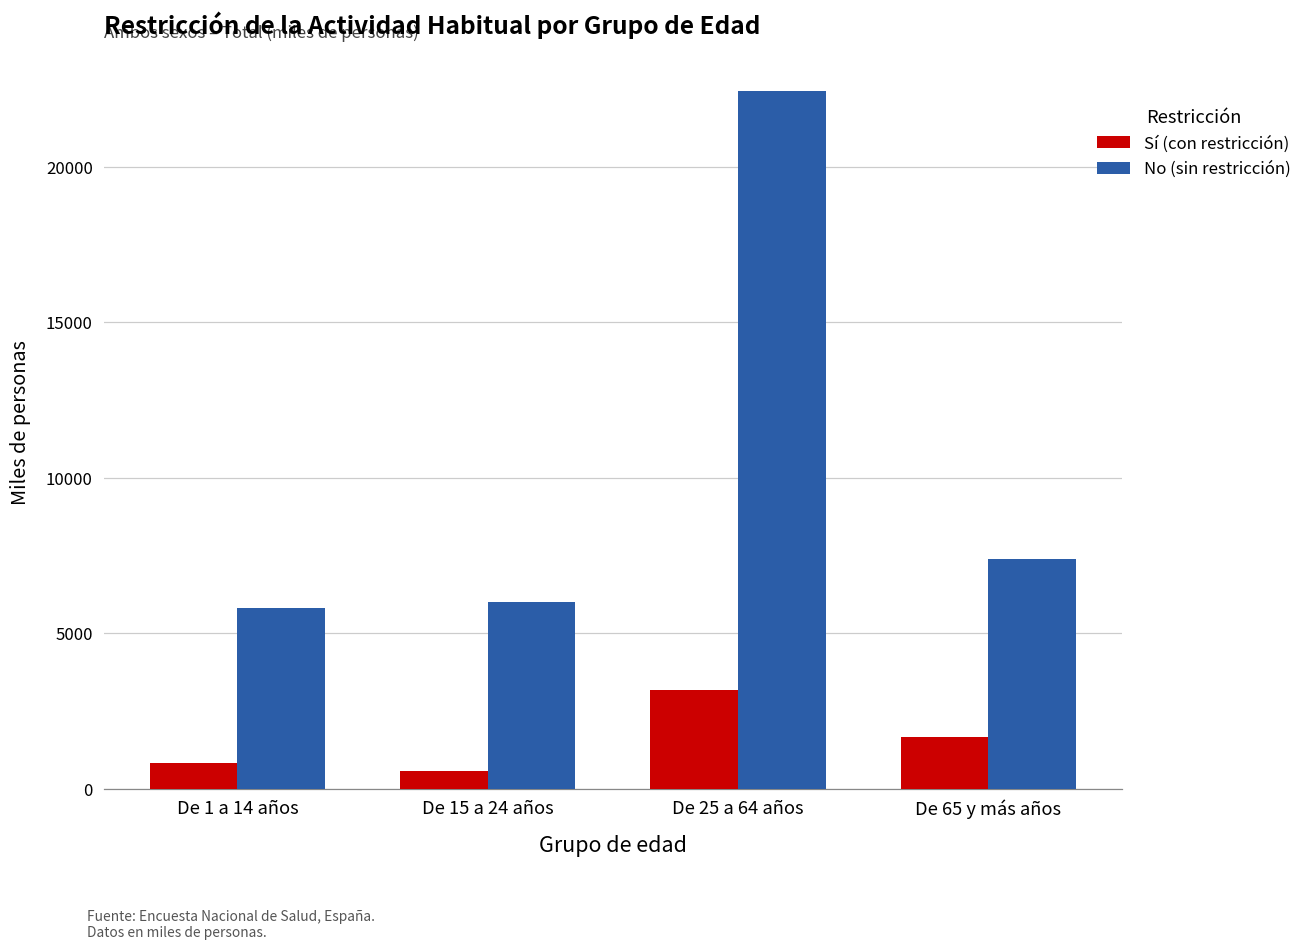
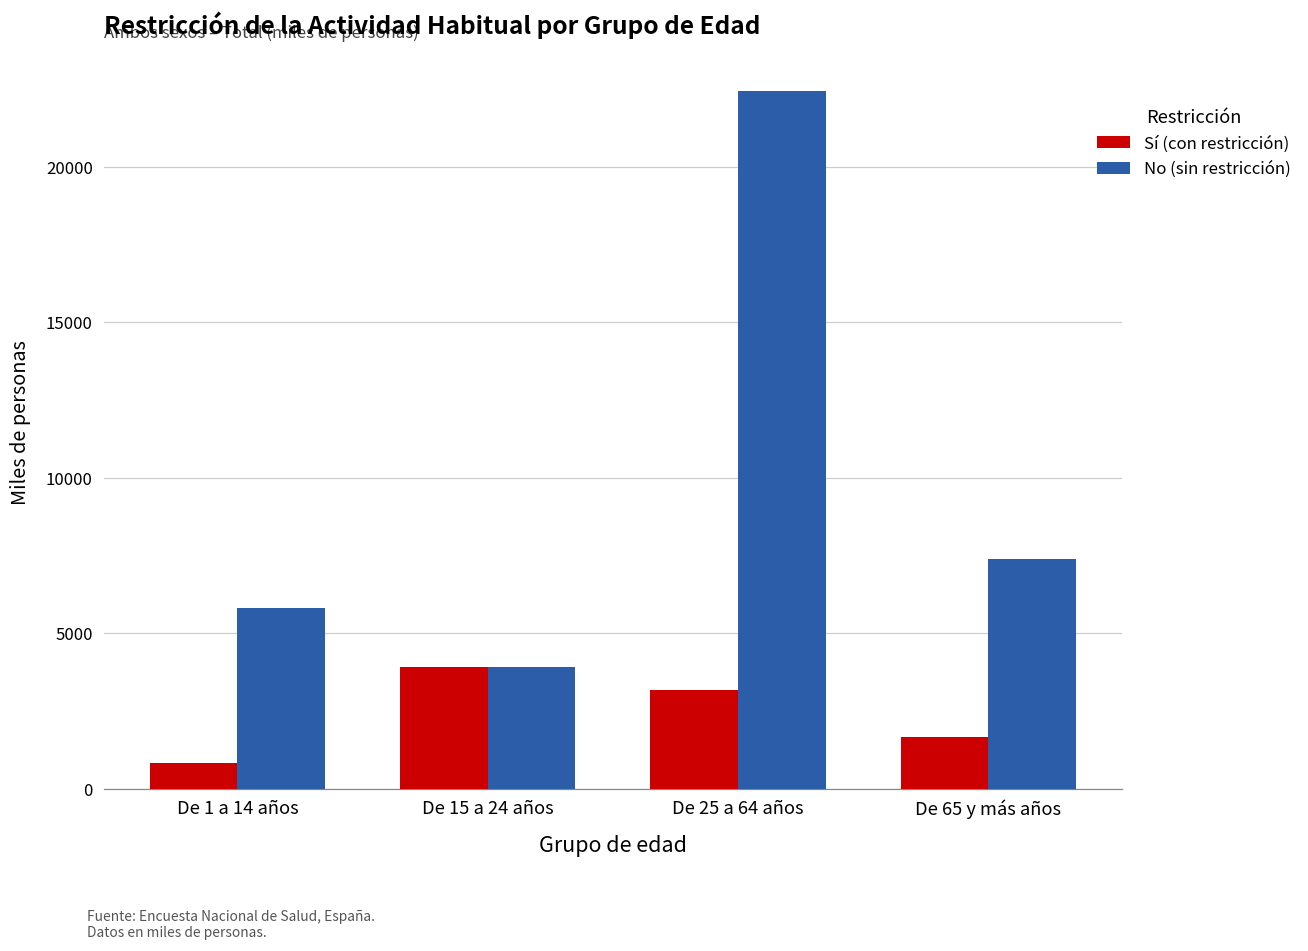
Sí (con restricción), De 15 a 24 años: 600 -> 3900
No (sin restricción), De 15 a 24 años: 6000 -> 3900
